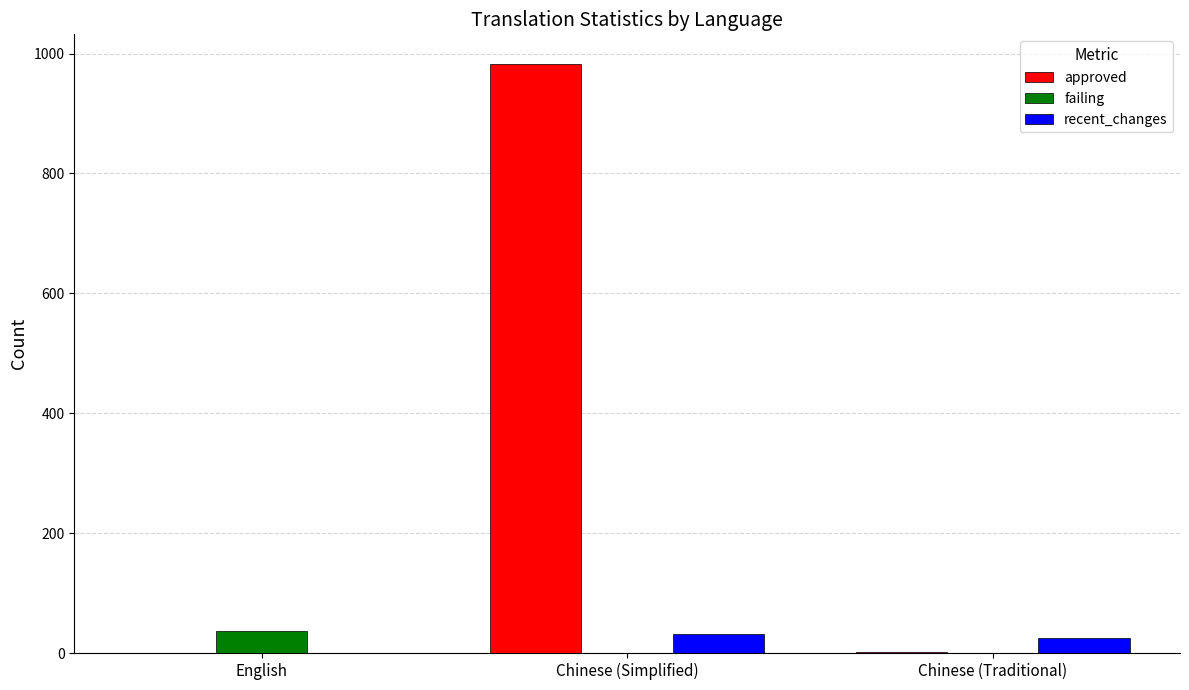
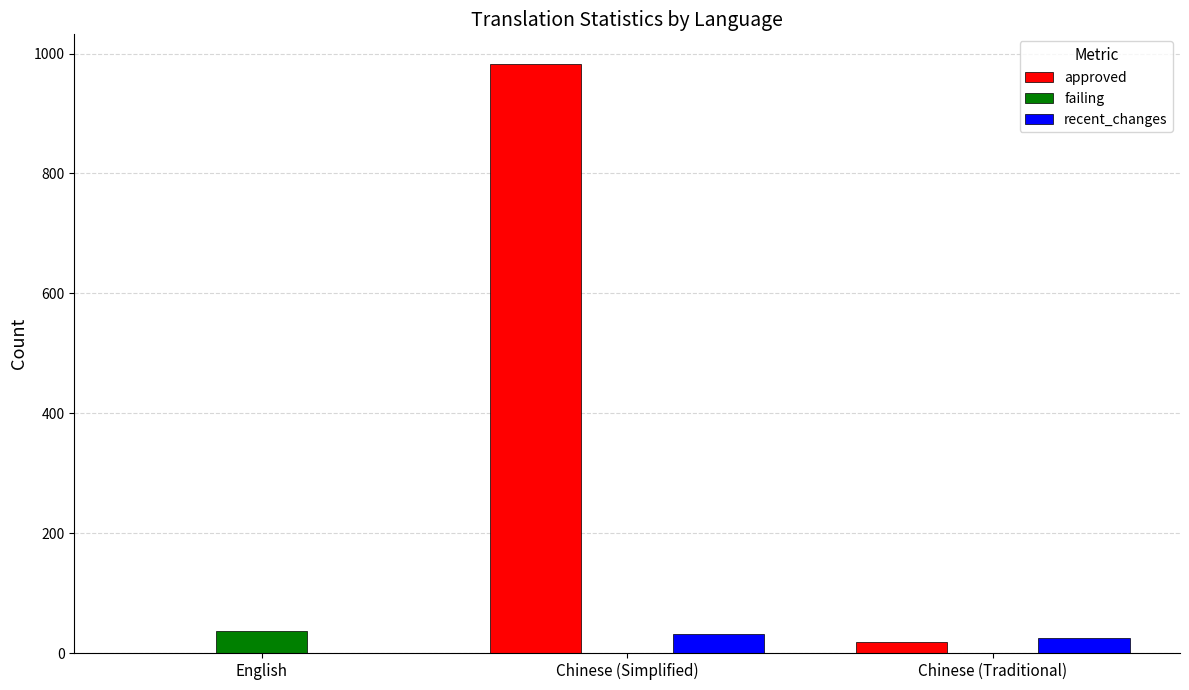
approved, Chinese (Traditional): 0 -> 20
